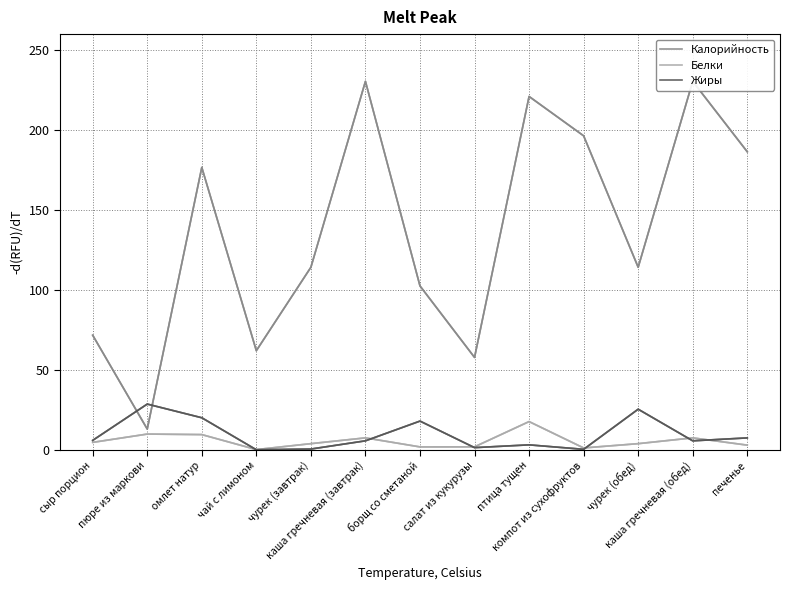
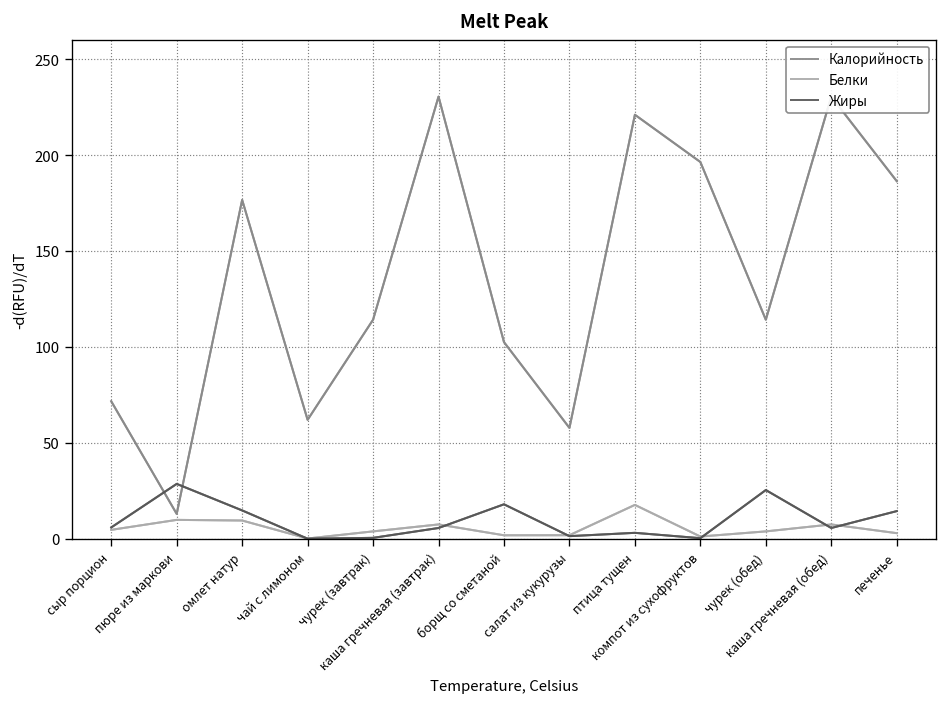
Жиры, омлет натур: 20 -> 15
Жиры, печенье: 7 -> 14
